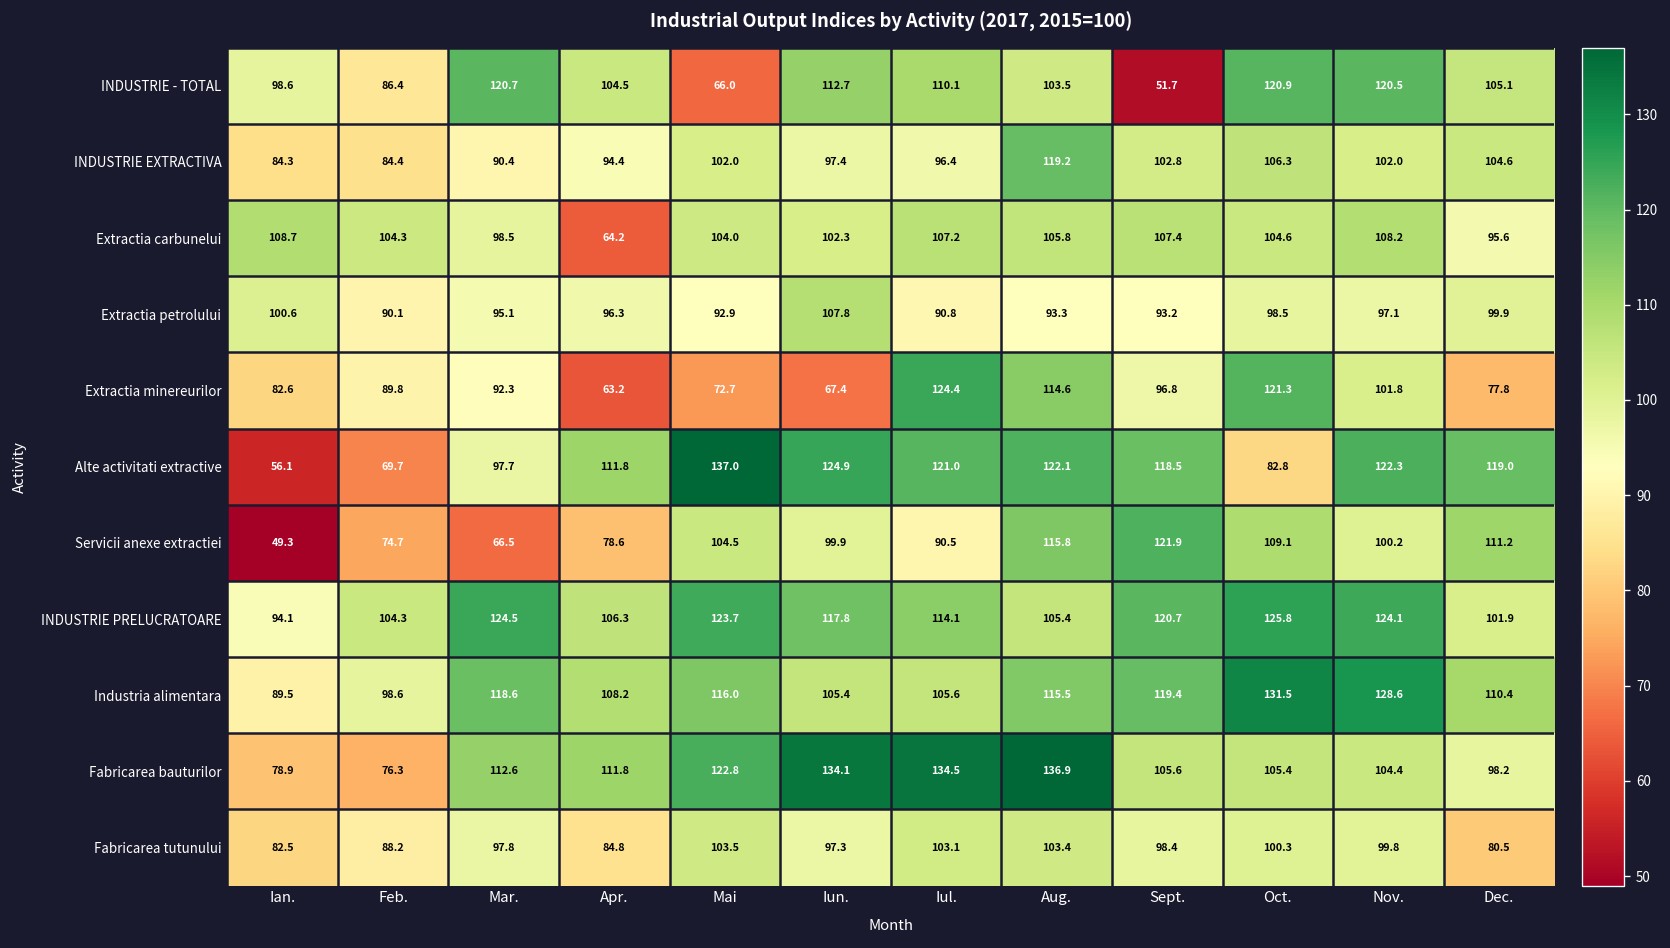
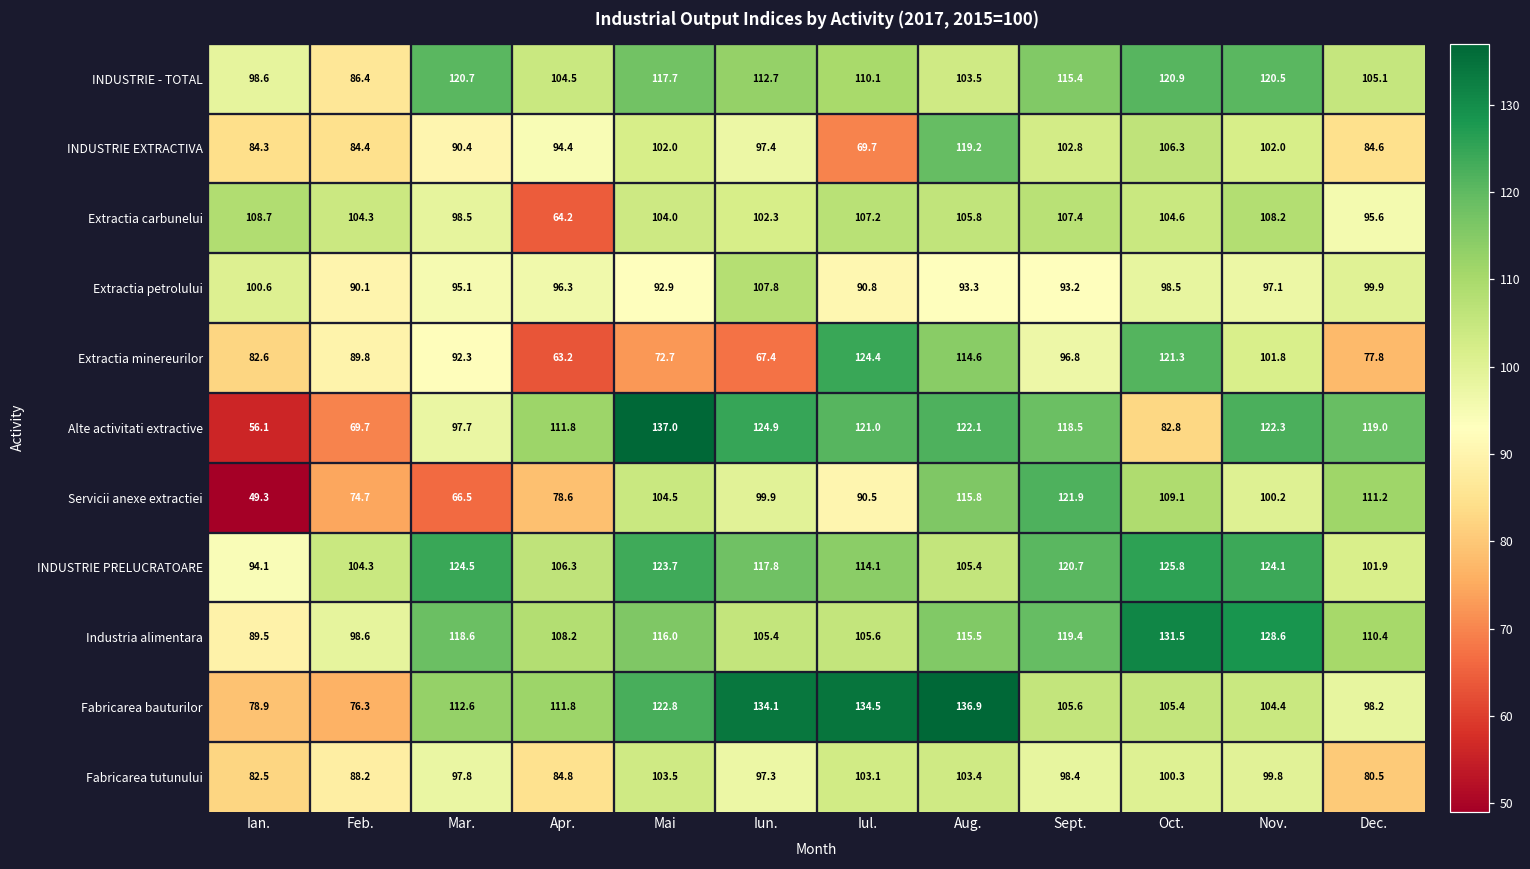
INDUSTRIE - TOTAL, Mai: 66.0 -> 117.7
INDUSTRIE - TOTAL, Sept.: 51.7 -> 115.4
INDUSTRIE EXTRACTIVA, Iul.: 96.4 -> 69.7
INDUSTRIE EXTRACTIVA, Dec.: 104.6 -> 84.6
